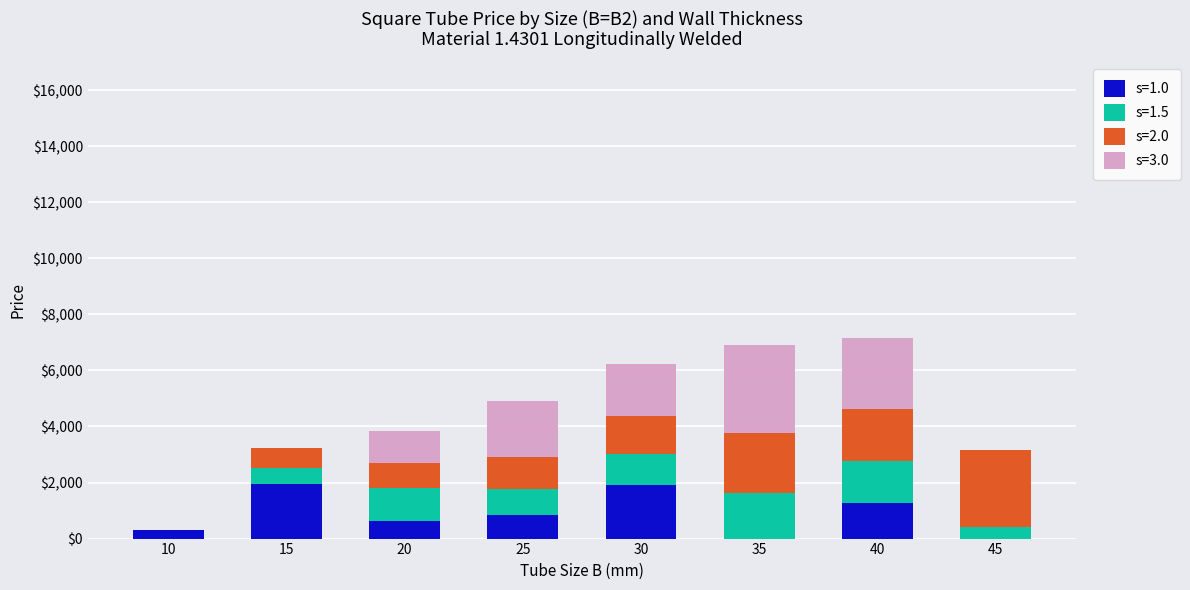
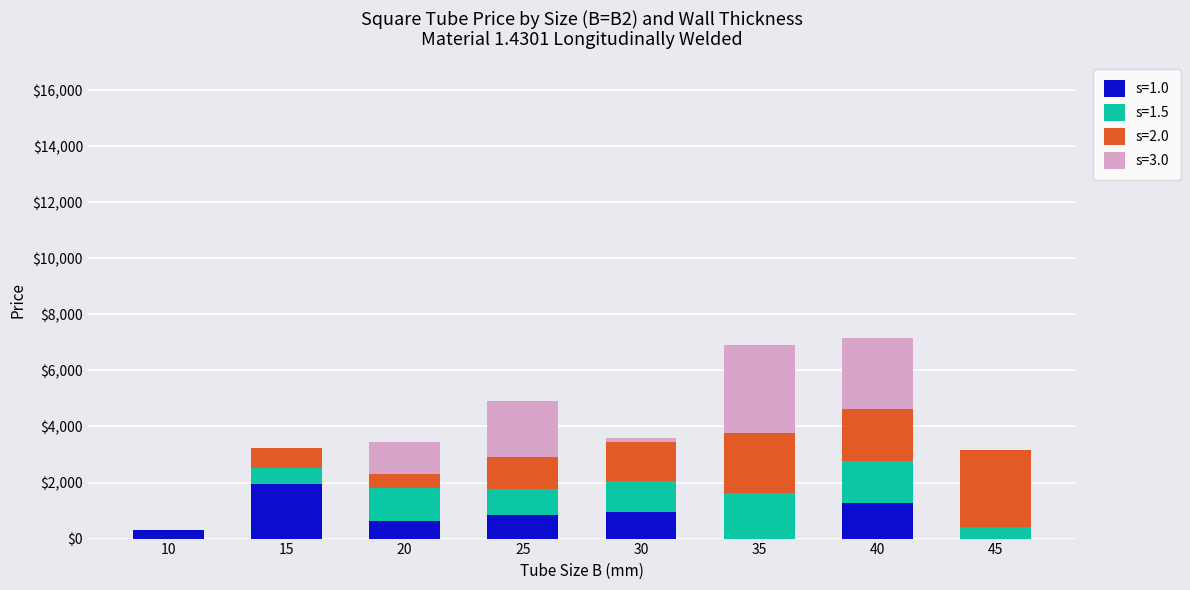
s=2.0, 20: $900 -> $500
s=1.0, 30: $1,900 -> $1,000
s=3.0, 30: $1,800 -> $200
